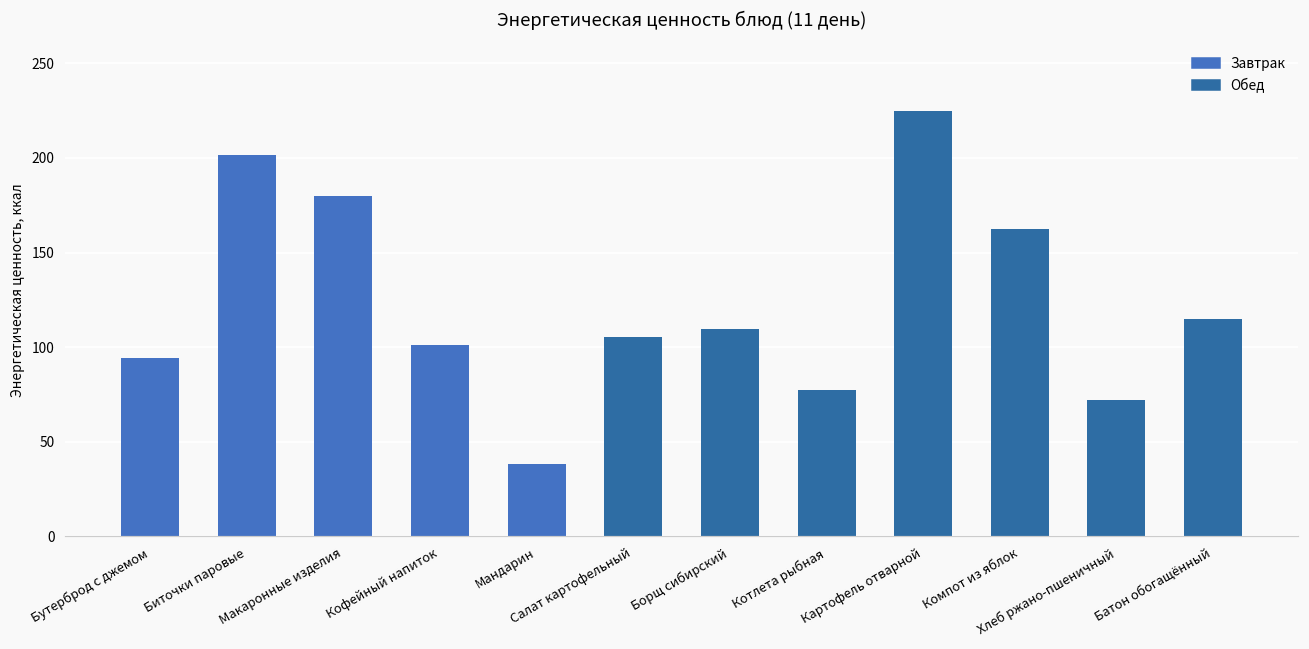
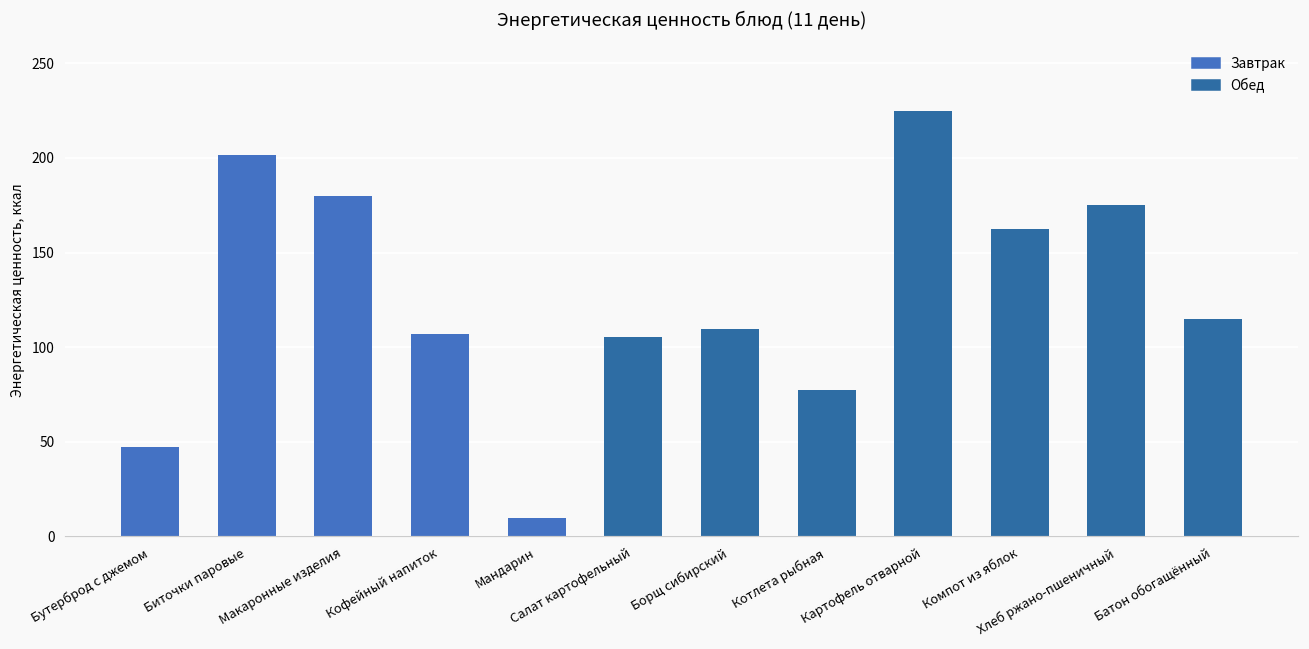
Бутерброд с джемом: 94 -> 47
Кофейный напиток: 101 -> 107
Мандарин: 38 -> 10
Хлеб ржано-пшеничный: 72 -> 175
